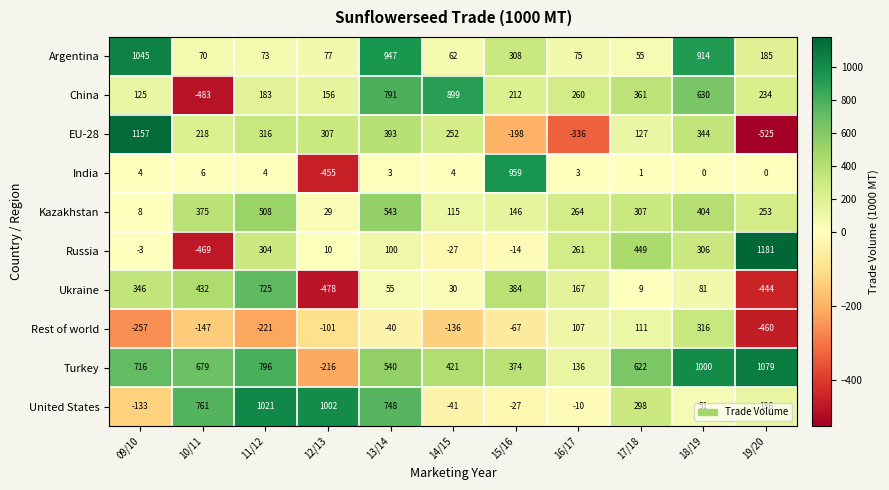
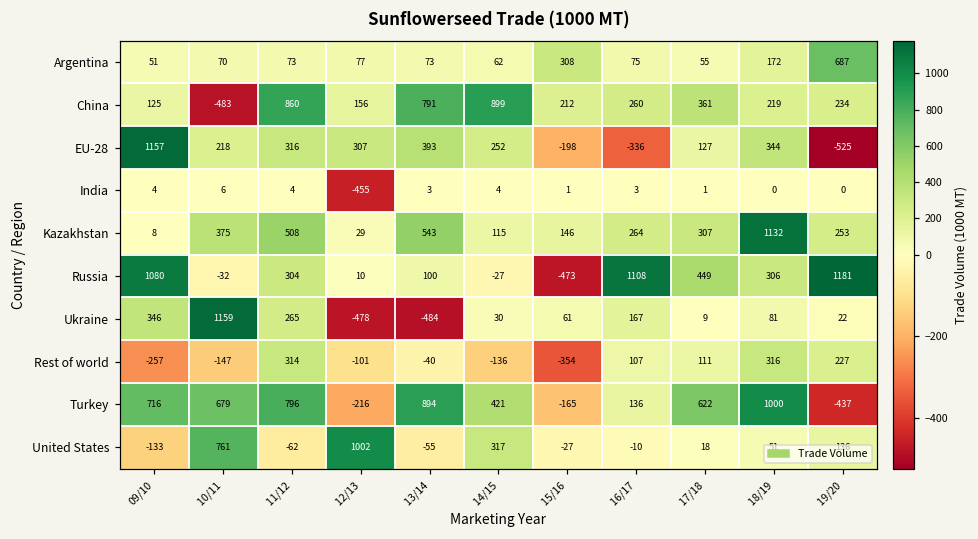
Argentina, 09/10: 1045 -> 51
Argentina, 13/14: 947 -> 73
Argentina, 18/19: 914 -> 172
Argentina, 19/20: 185 -> 687
China, 11/12: 183 -> 860
China, 18/19: 630 -> 219
India, 15/16: 959 -> 1
Kazakhstan, 18/19: 404 -> 1132
Russia, 09/10: -3 -> 1080
Russia, 10/11: -469 -> -32
Russia, 15/16: -14 -> -473
Russia, 16/17: 261 -> 1108
Ukraine, 10/11: 432 -> 1159
Ukraine, 11/12: 725 -> 265
Ukraine, 13/14: 55 -> -484
Ukraine, 15/16: 384 -> 61
Ukraine, 19/20: -444 -> 22
Rest of world, 11/12: -221 -> 314
Rest of world, 15/16: -67 -> -354
Rest of world, 19/20: -460 -> 227
Turkey, 13/14: 540 -> 894
Turkey, 15/16: 374 -> -165
Turkey, 19/20: 1079 -> -437
United States, 11/12: 1021 -> -62
United States, 13/14: 748 -> -55
United States, 14/15: -41 -> 317
United States, 17/18: 298 -> 18
